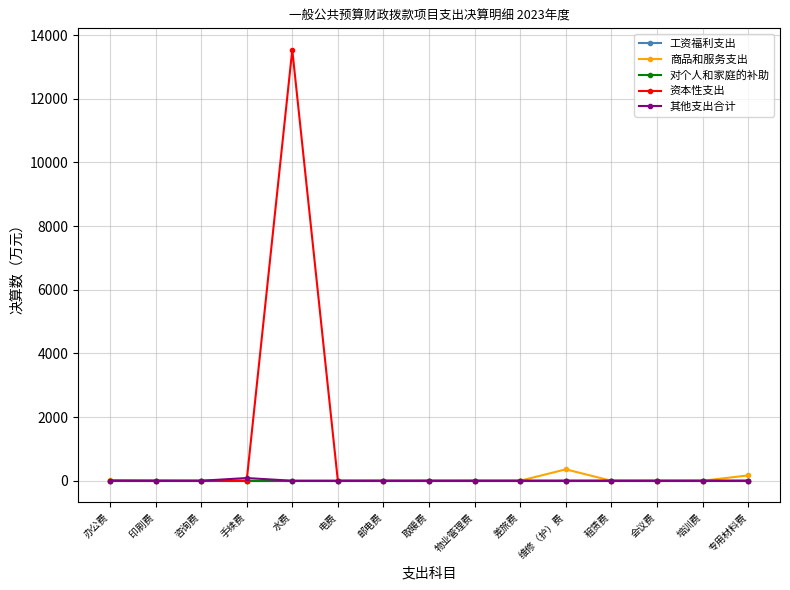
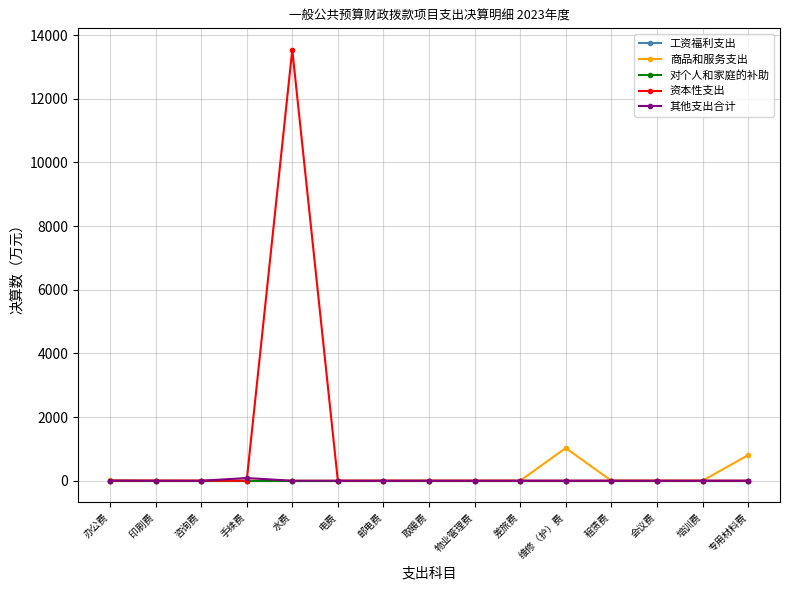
商品和服务支出, 维修（护）费: 400 -> 1000
商品和服务支出, 专用材料费: 200 -> 800
